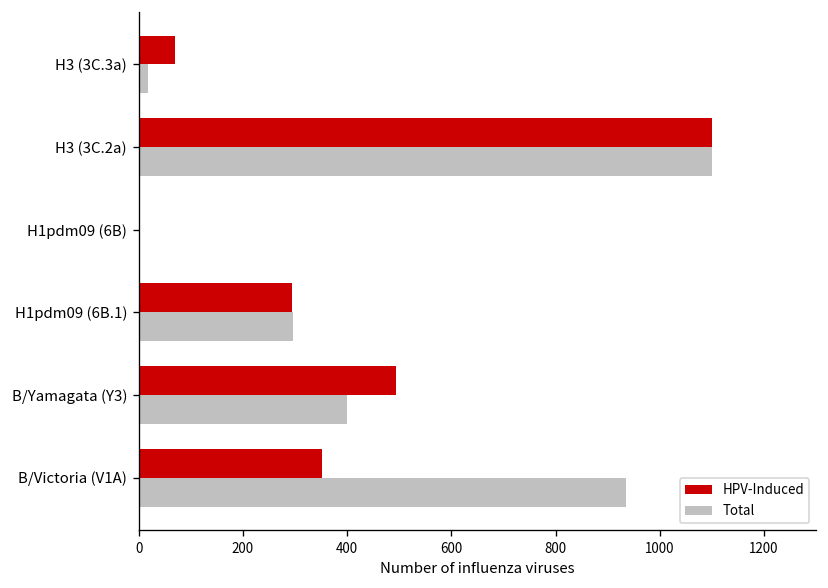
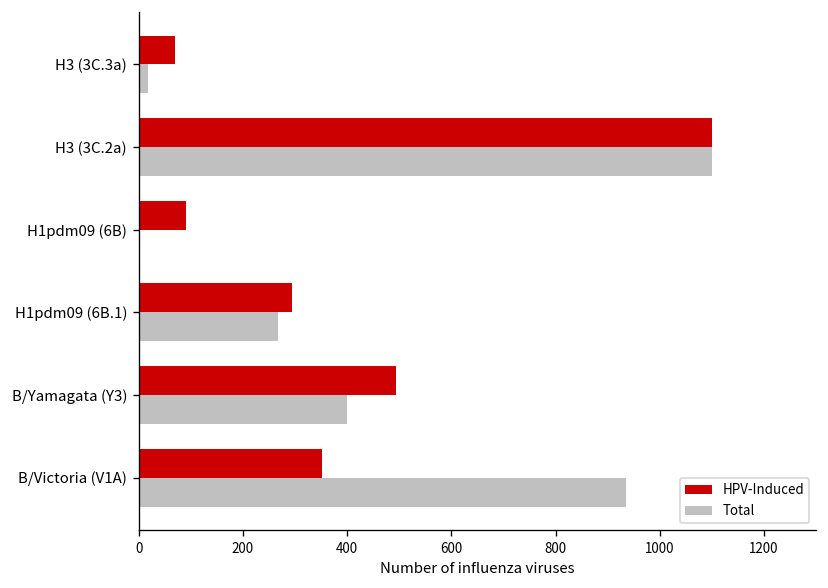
HPV-Induced, H1pdm09 (6B): 0 -> 90
Total, H1pdm09 (6B.1): 300 -> 270
